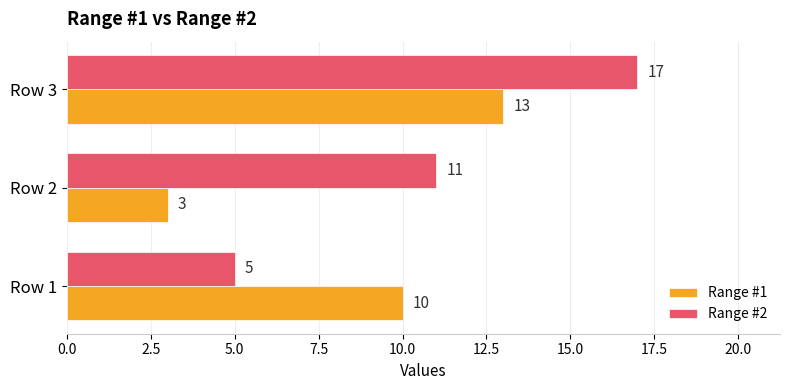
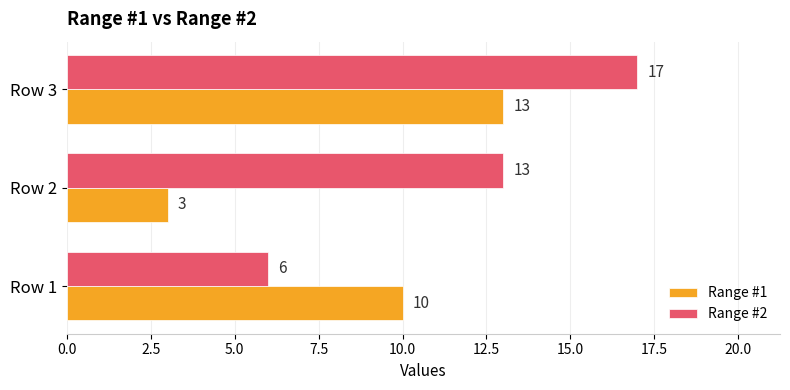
Range #2, Row 2: 11 -> 13
Range #2, Row 1: 5 -> 6
